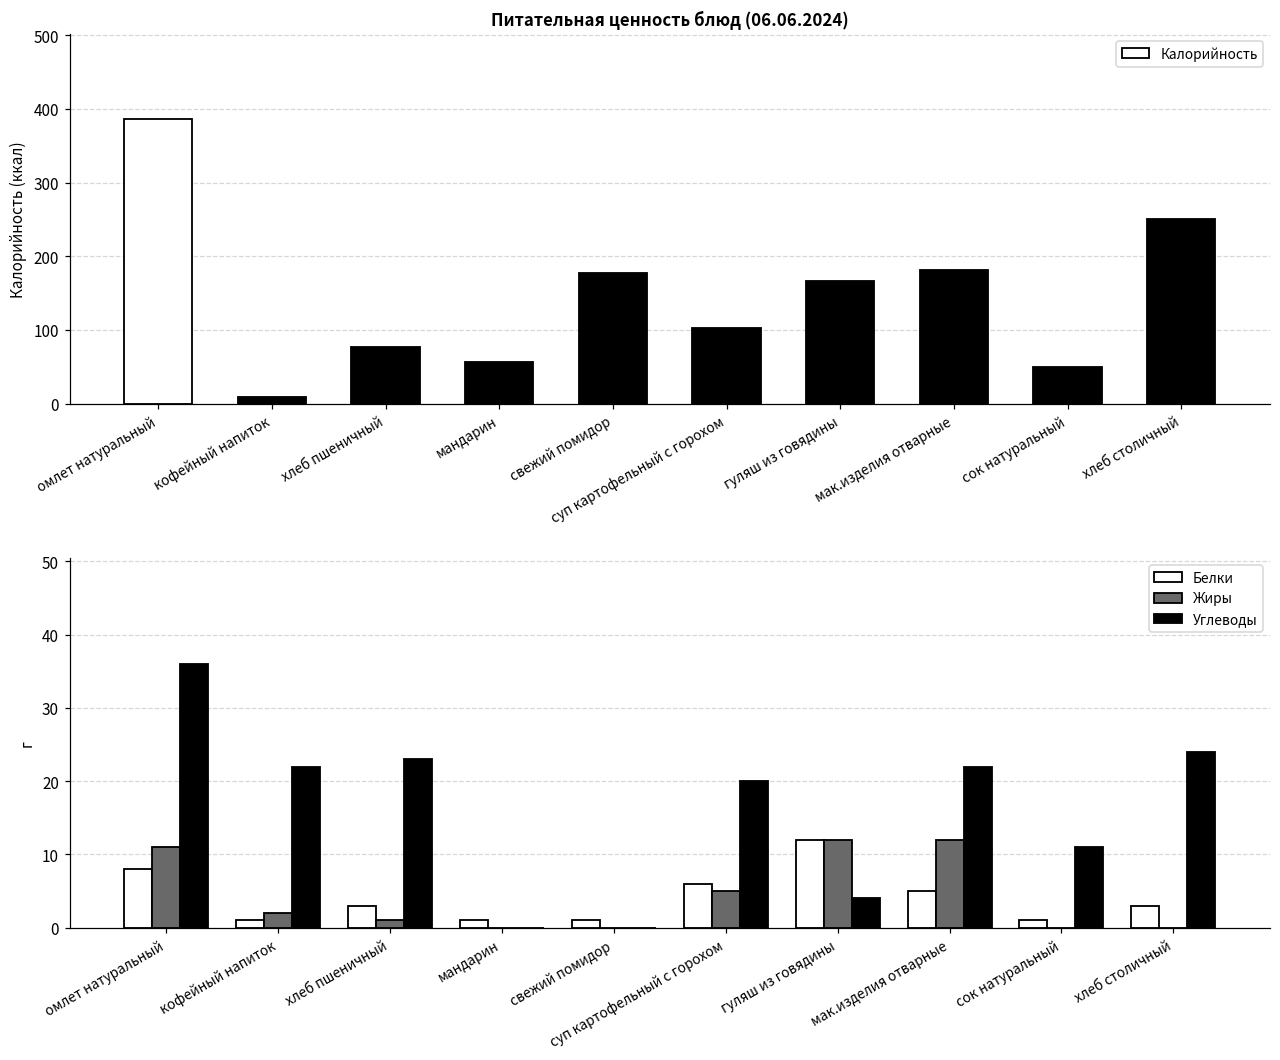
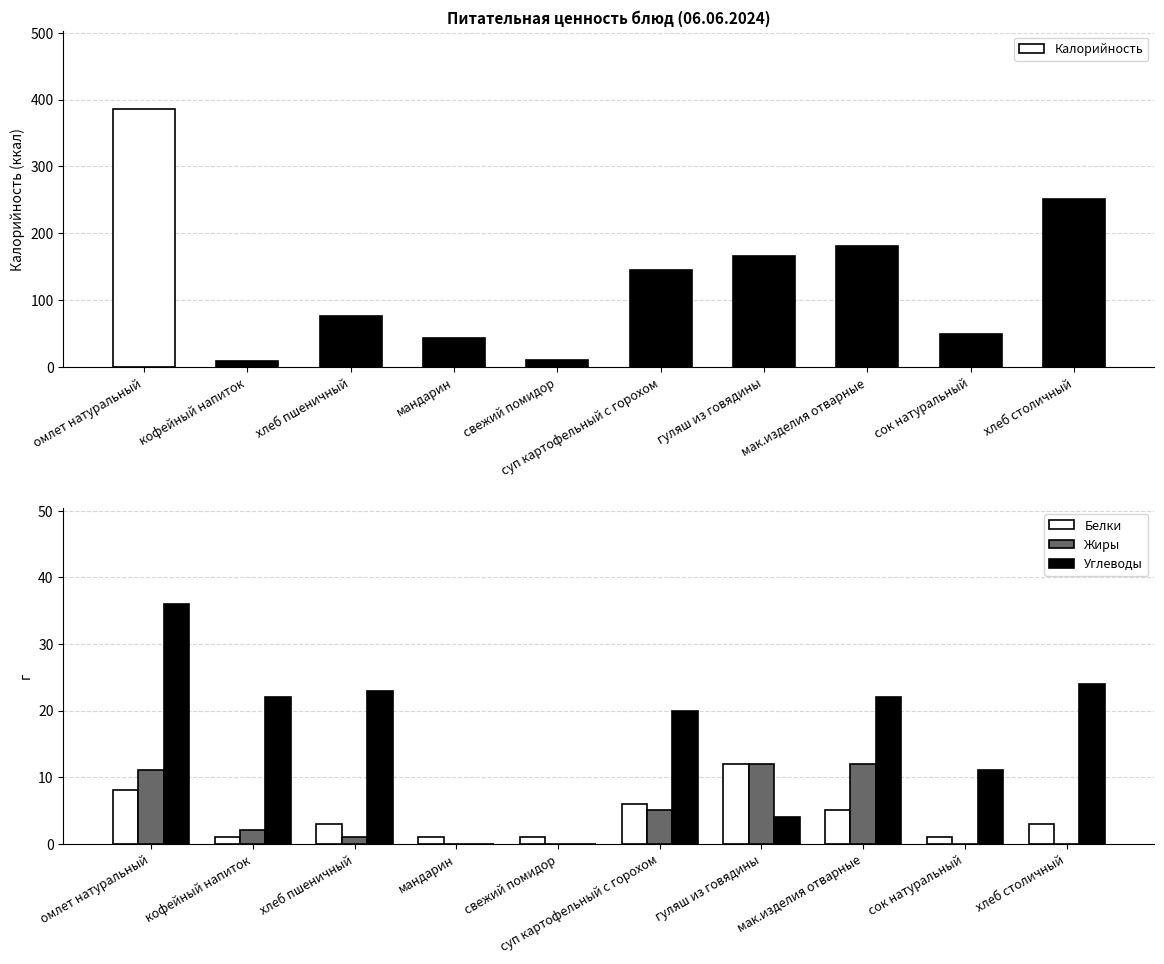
Питательная ценность блюд (06.06.2024), мандарин: 60 -> 40
Питательная ценность блюд (06.06.2024), свежий помидор: 180 -> 10
Питательная ценность блюд (06.06.2024), суп картофельный с горохом: 100 -> 150
